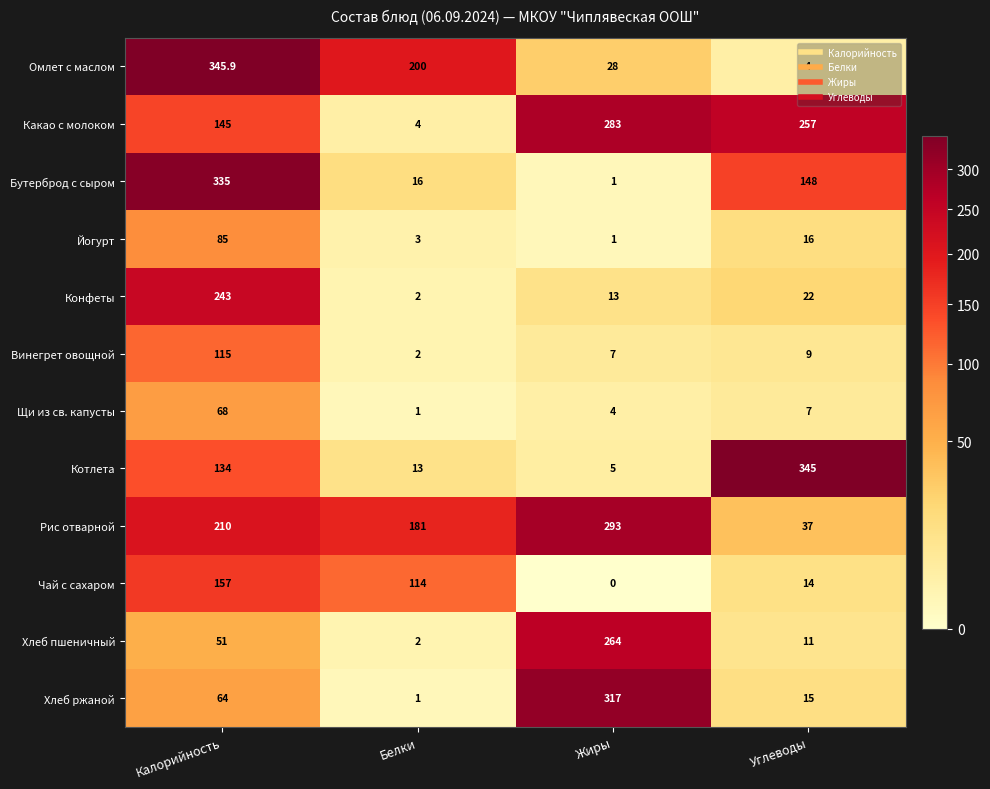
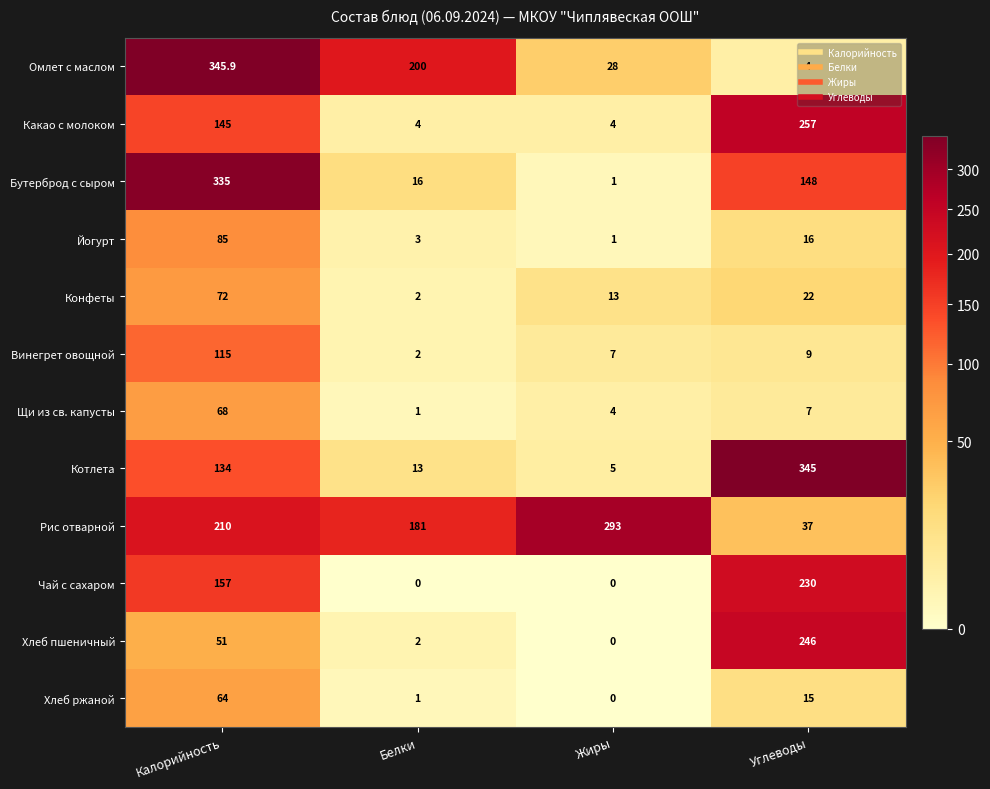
Какао с молоком, Жиры: 283 -> 4
Конфеты, Калорийность: 243 -> 72
Чай с сахаром, Белки: 114 -> 0
Чай с сахаром, Углеводы: 14 -> 230
Хлеб пшеничный, Жиры: 264 -> 0
Хлеб пшеничный, Углеводы: 11 -> 246
Хлеб ржаной, Жиры: 317 -> 0
